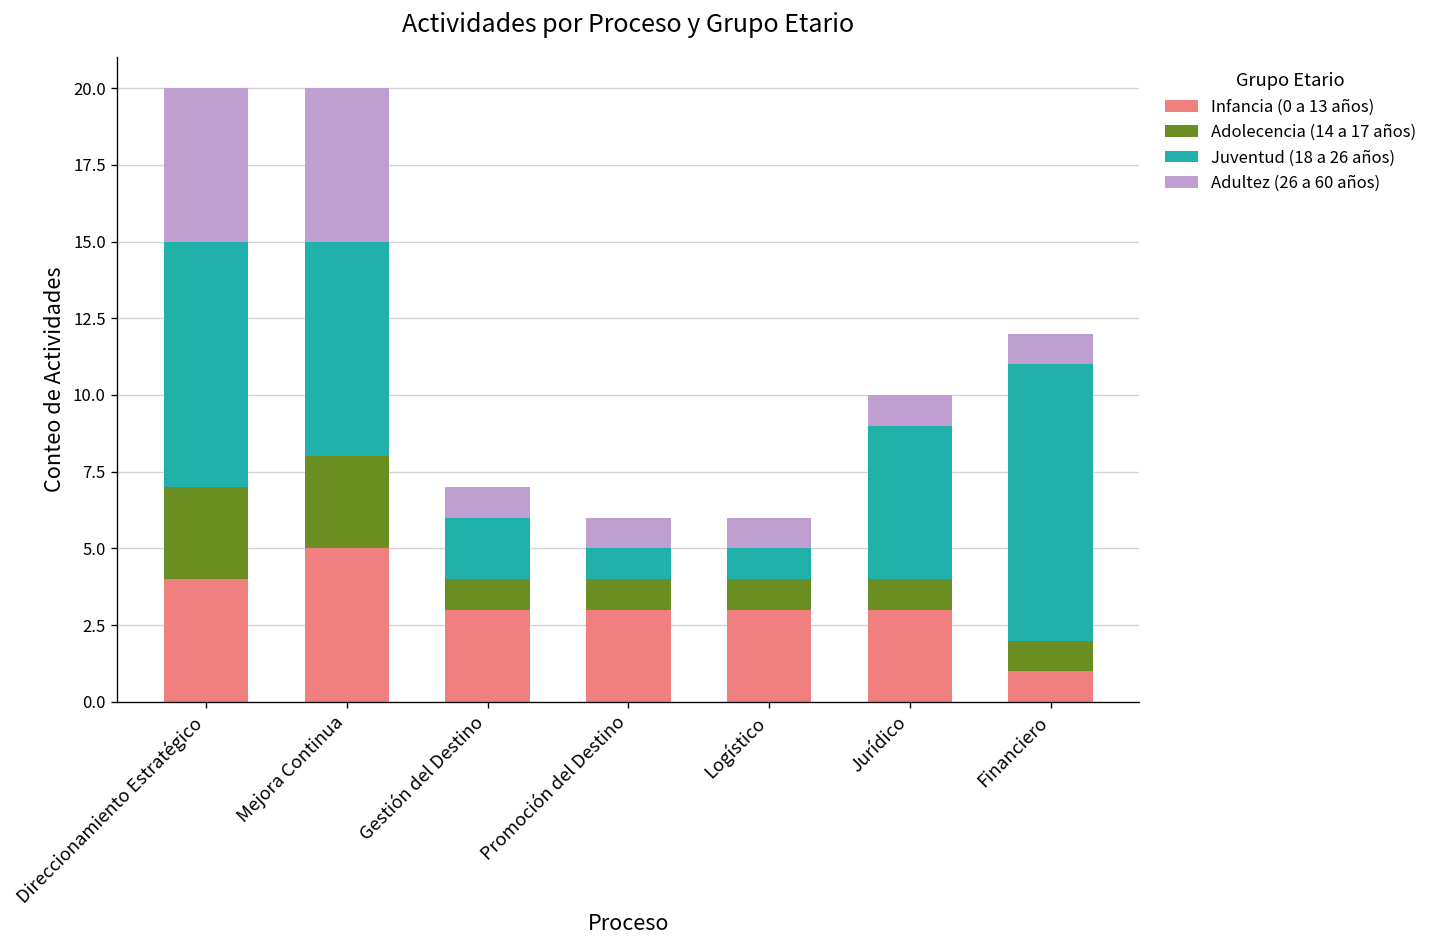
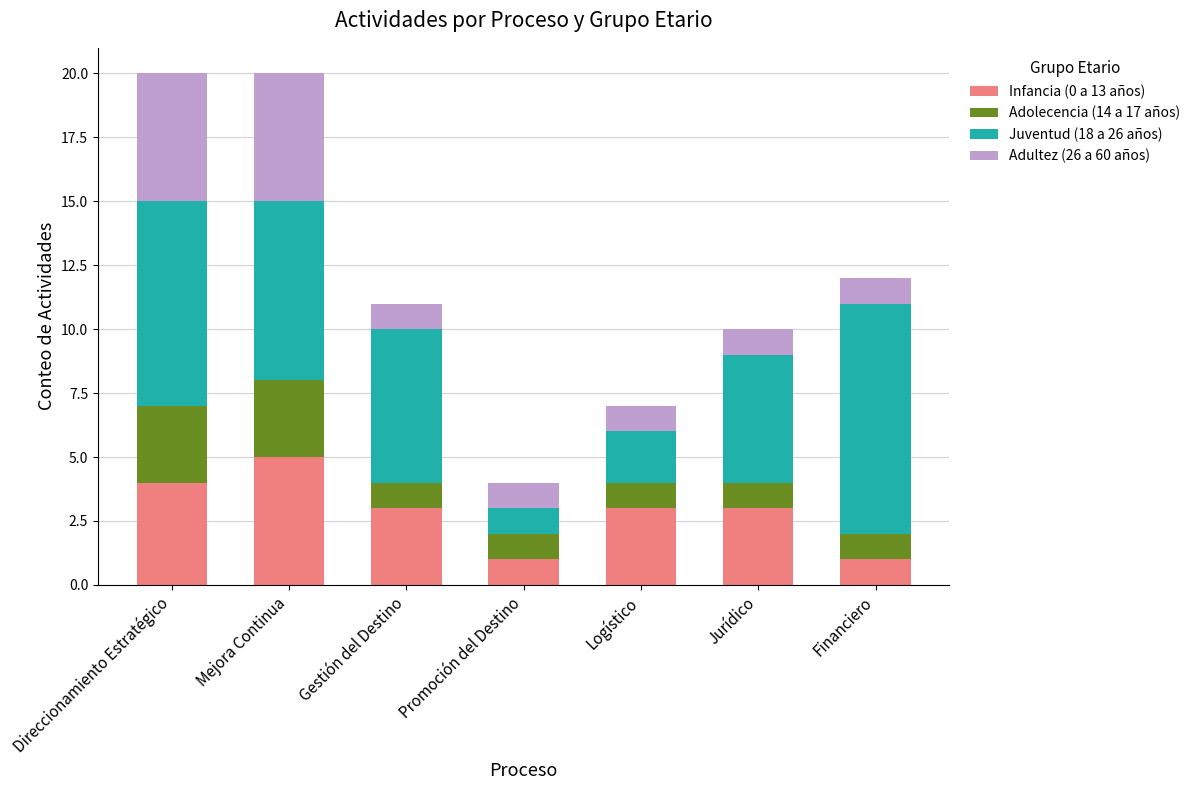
Juventud (18 a 26 años), Gestión del Destino: 2 -> 6
Infancia (0 a 13 años), Promoción del Destino: 3 -> 1
Juventud (18 a 26 años), Logístico: 1 -> 2
